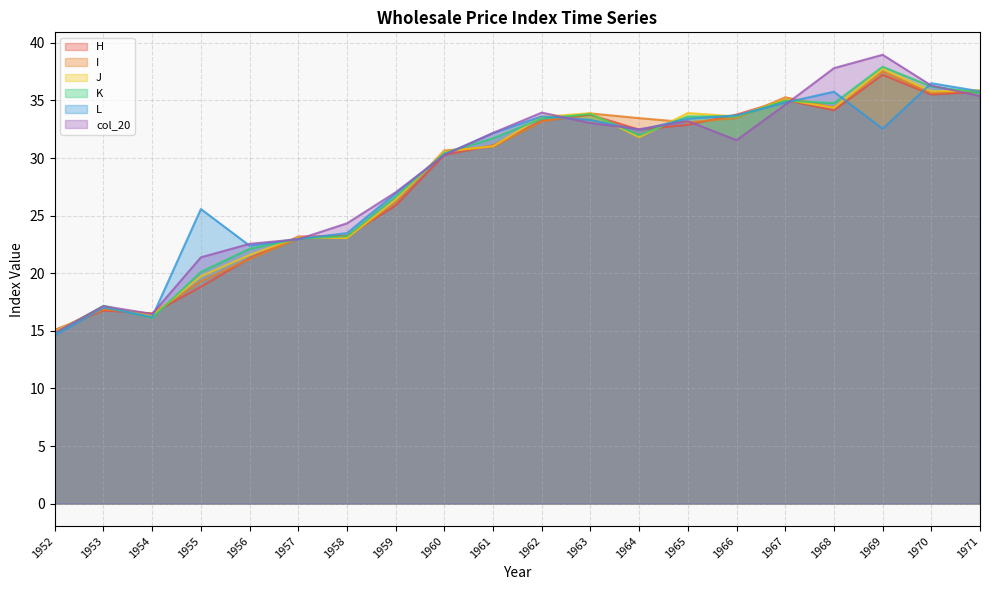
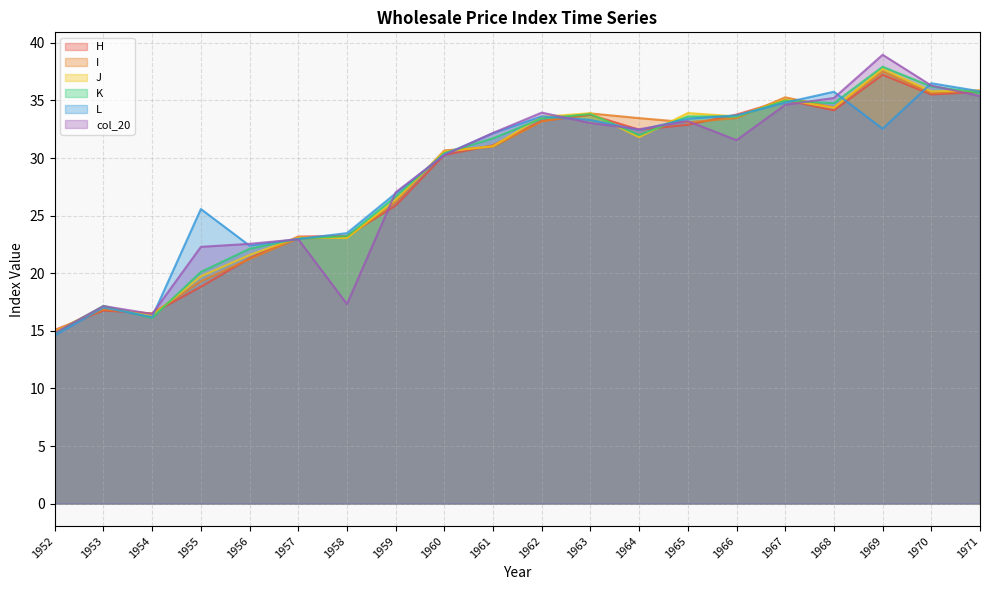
col_20, 1955: 21.4 -> 22.3
col_20, 1958: 24.3 -> 17.3
col_20, 1968: 37.8 -> 35.2
